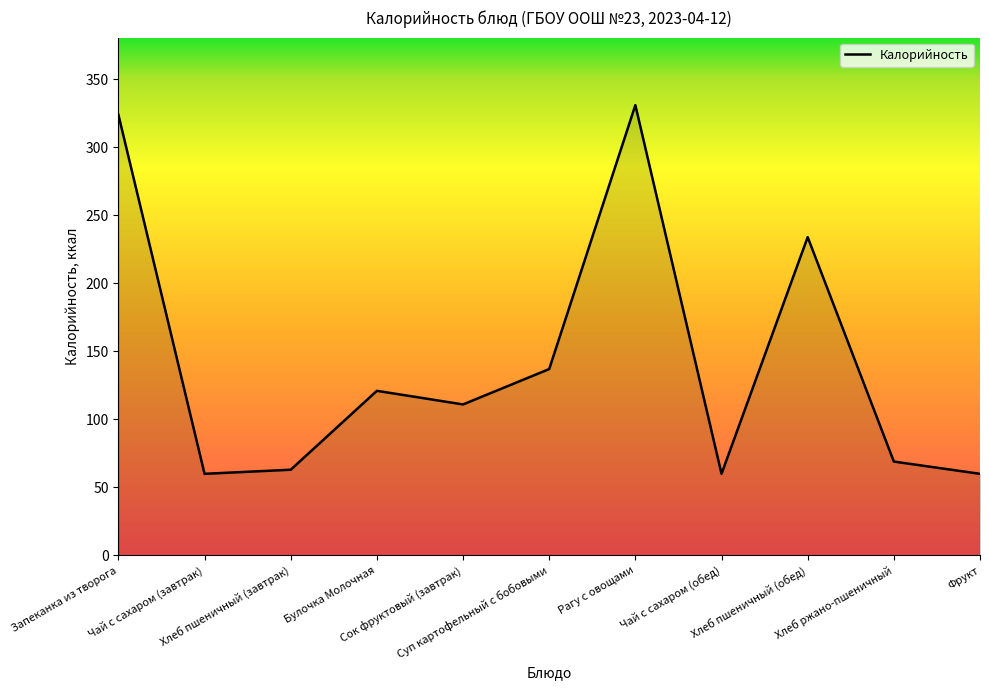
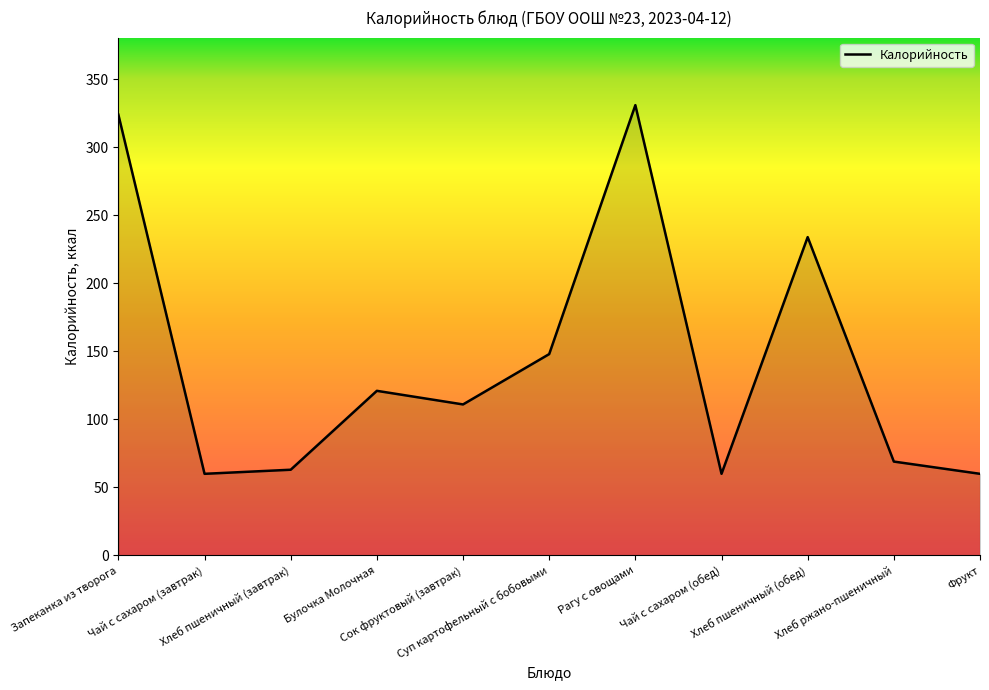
Суп картофельный с бобовыми: 137 -> 148
